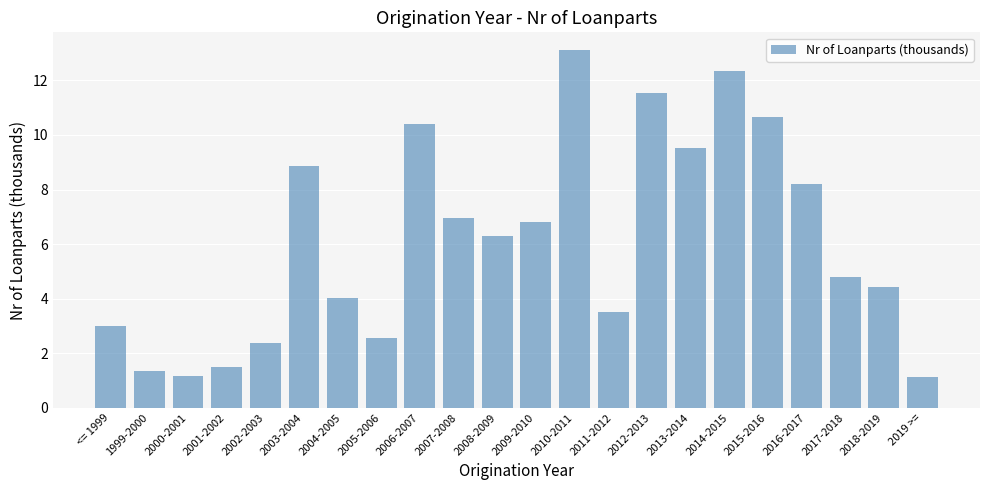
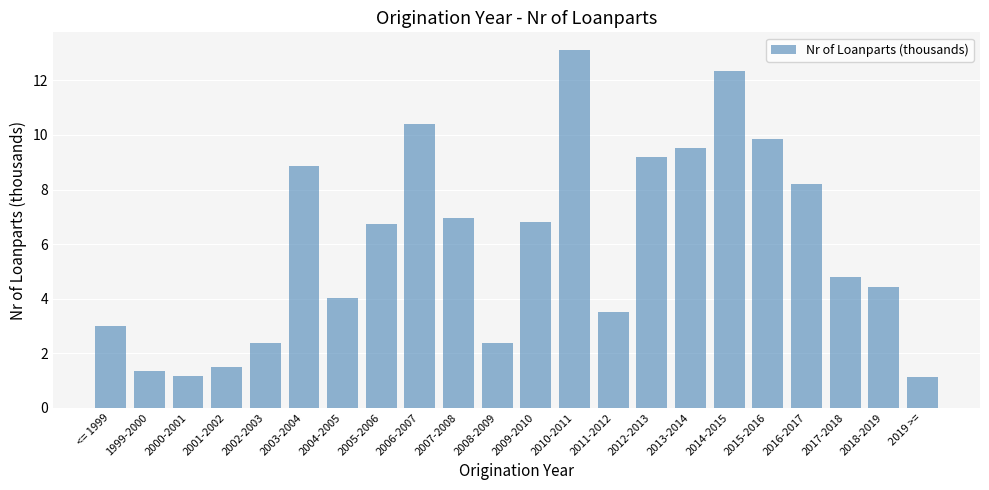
2005-2006: 2.6 -> 6.7
2008-2009: 6.3 -> 2.4
2012-2013: 11.6 -> 9.2
2015-2016: 10.7 -> 9.9
